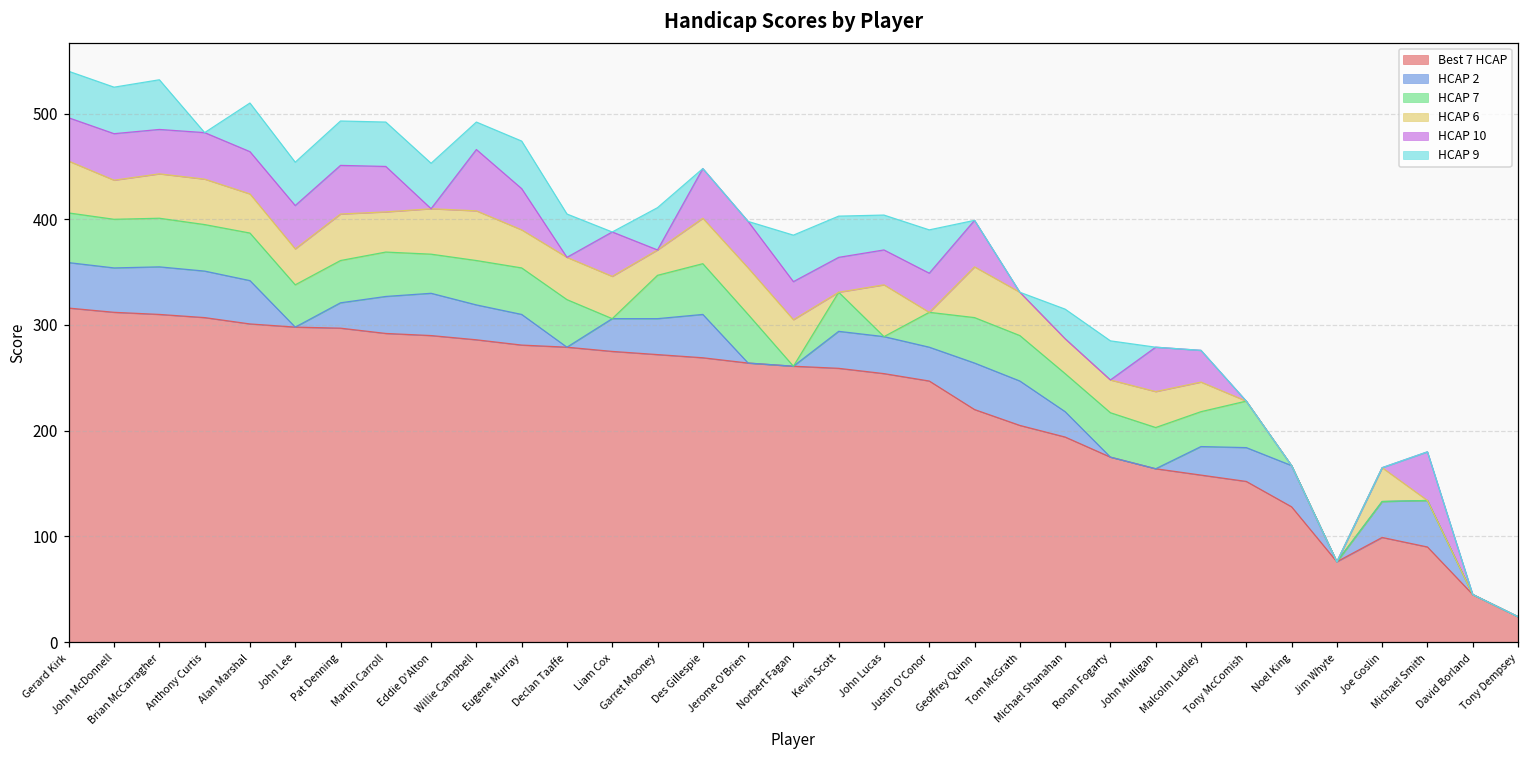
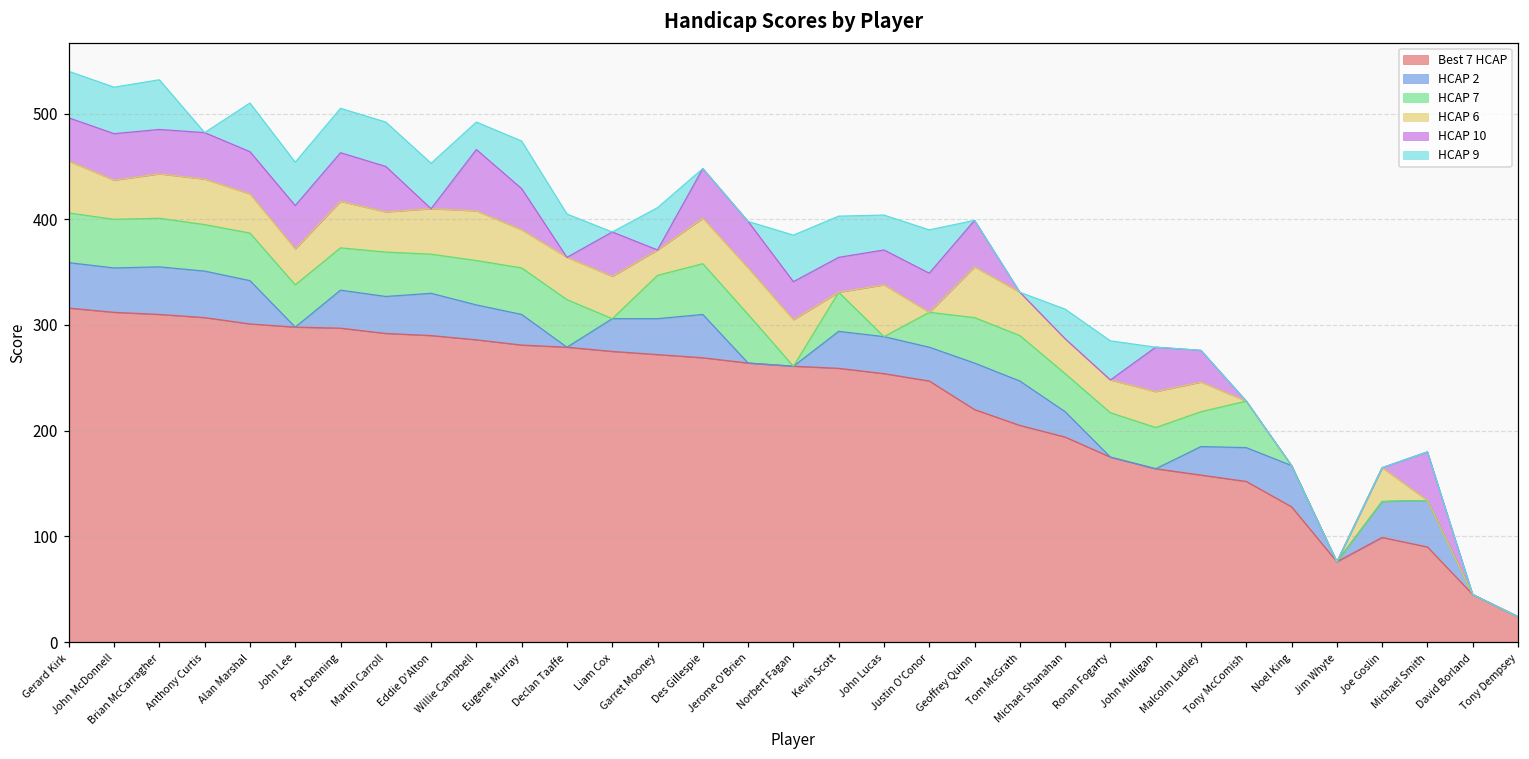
HCAP 2, Pat Denning: 20 -> 40
